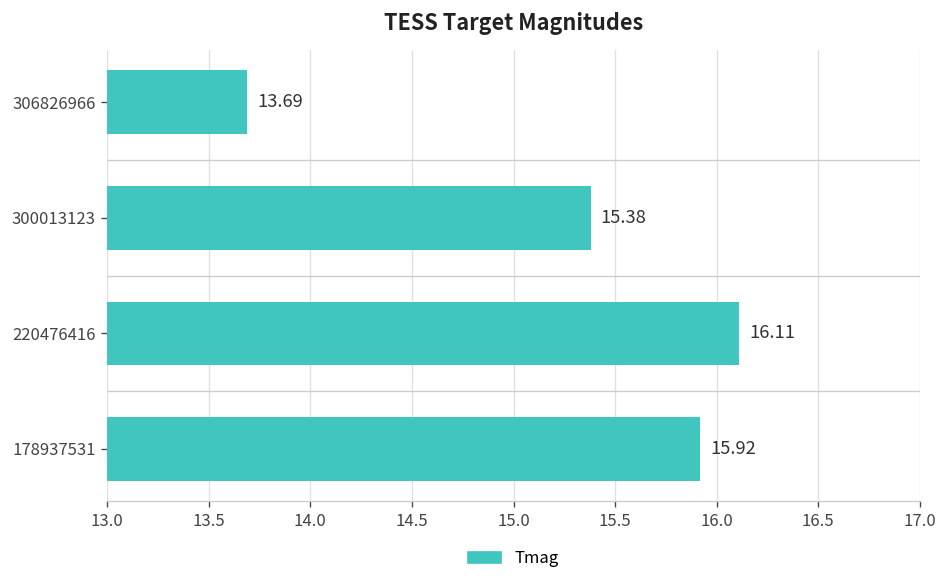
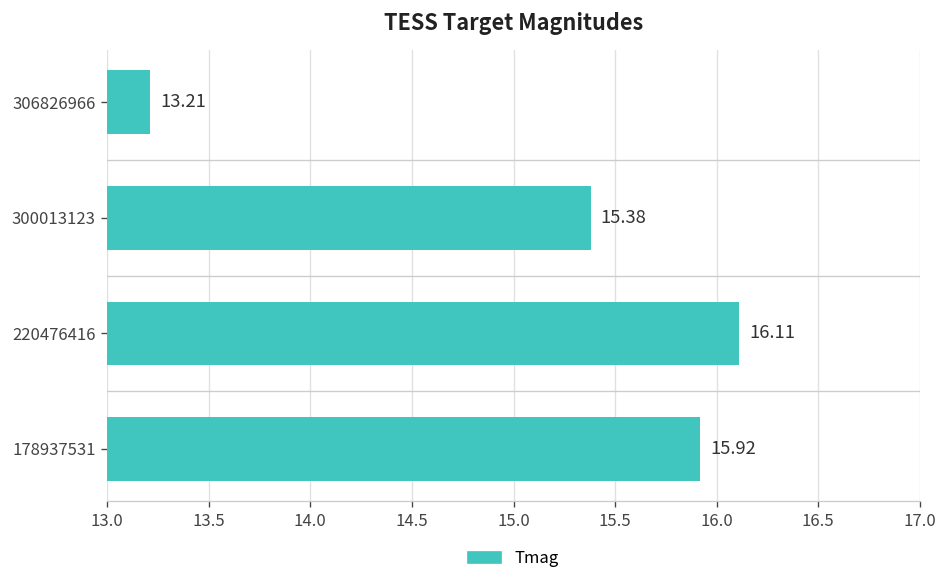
306826966: 13.69 -> 13.21
